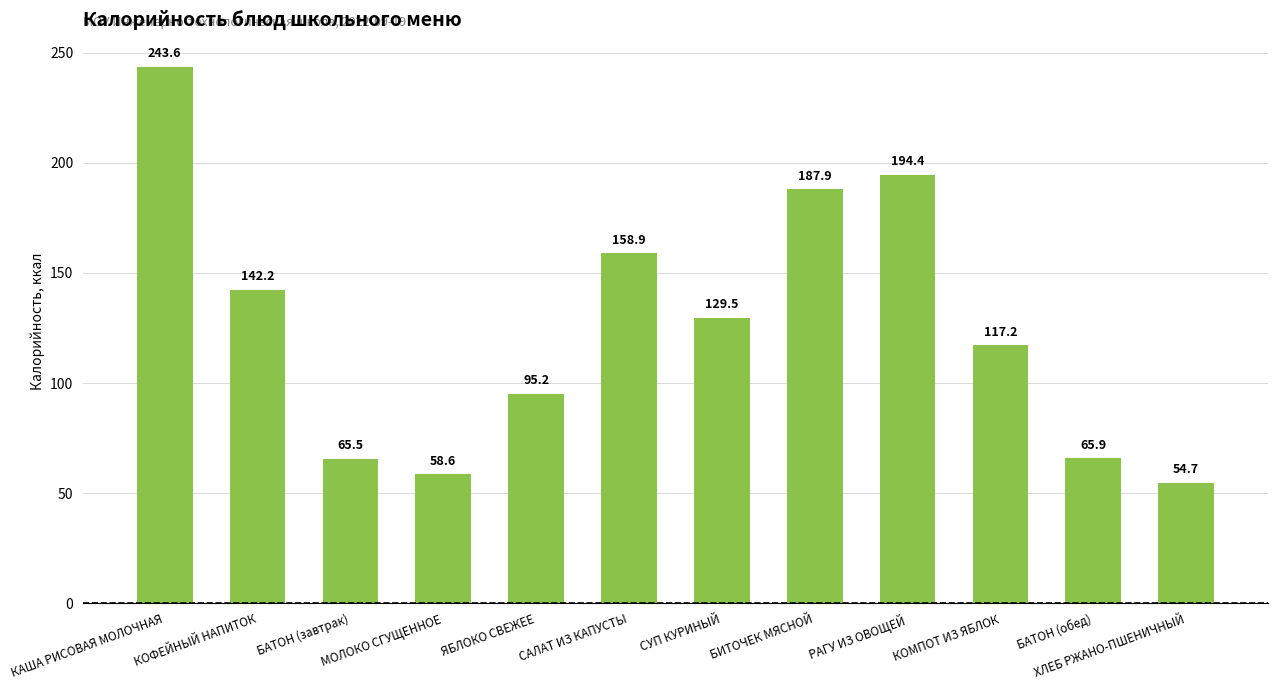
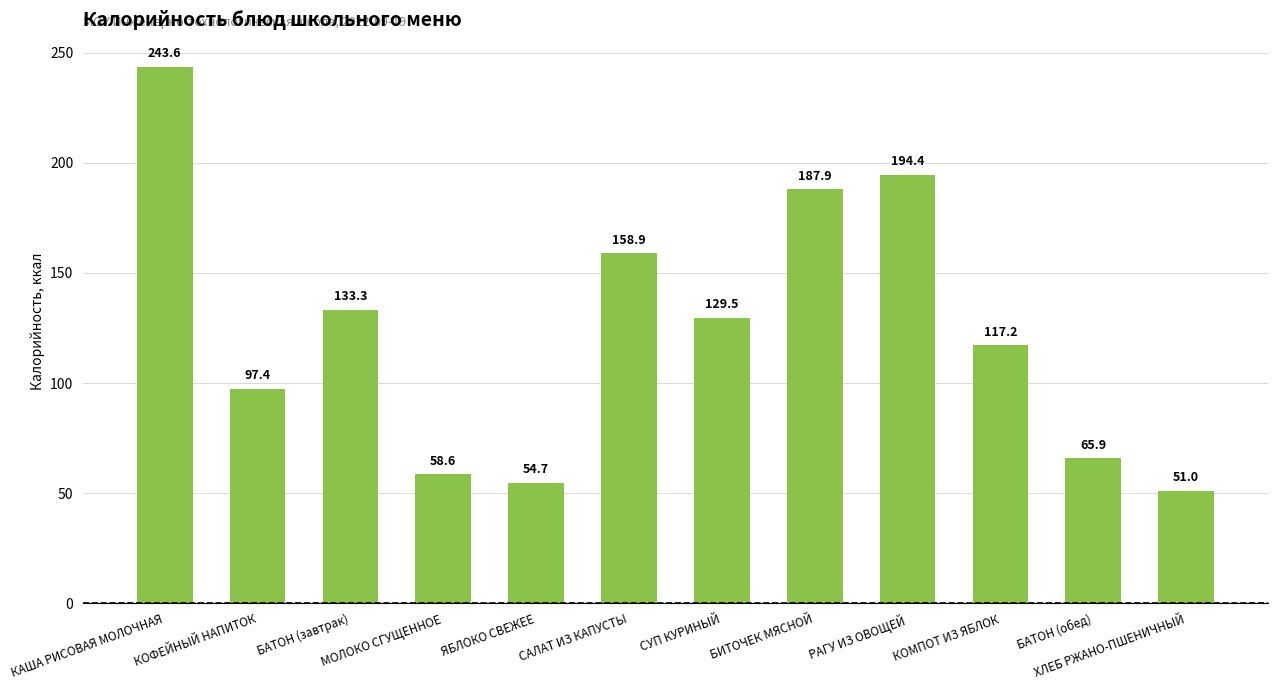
КОФЕЙНЫЙ НАПИТОК: 142.2 -> 97.4
БАТОН (завтрак): 65.5 -> 133.3
ЯБЛОКО СВЕЖЕЕ: 95.2 -> 54.7
ХЛЕБ РЖАНО-ПШЕНИЧНЫЙ: 54.7 -> 51.0
